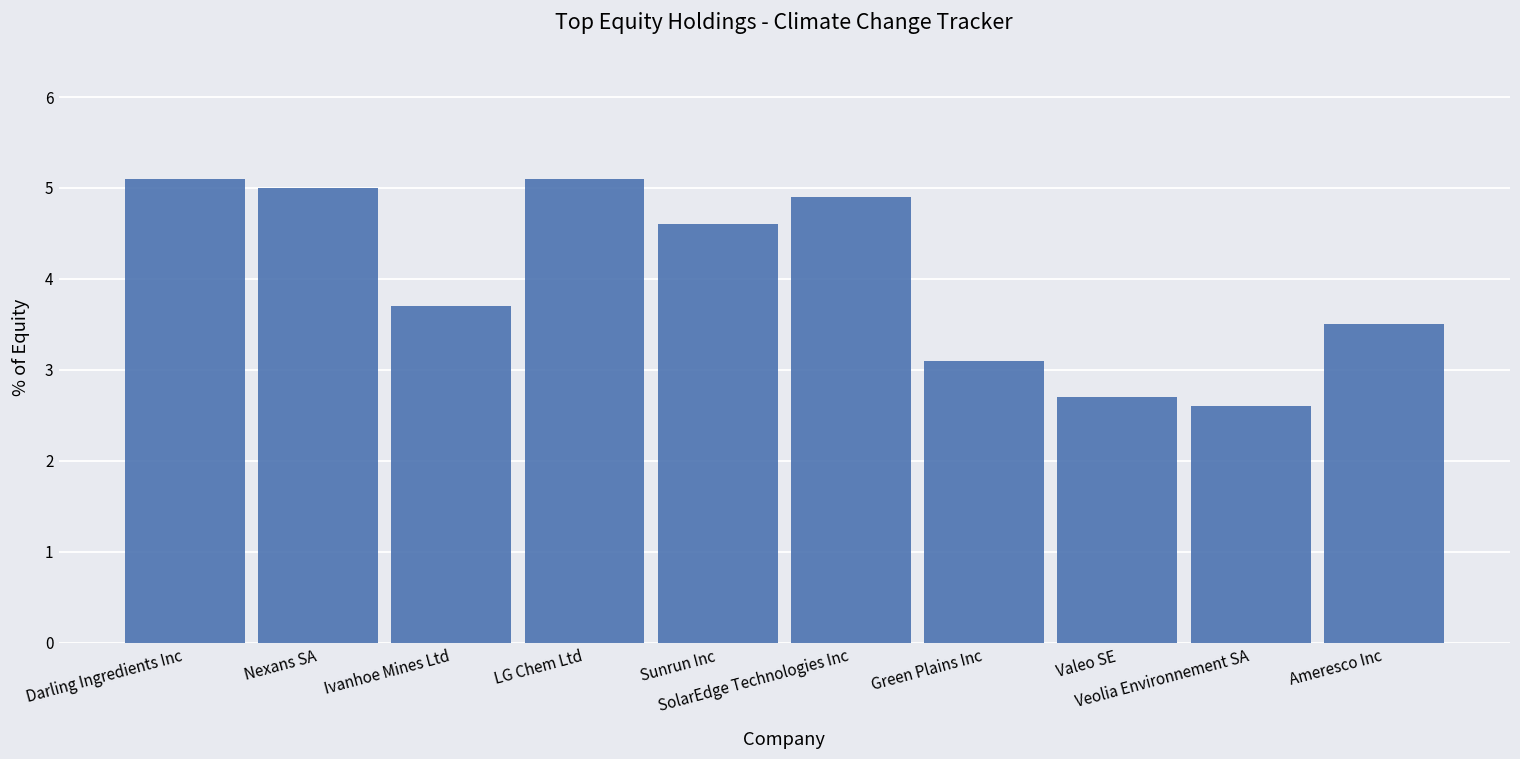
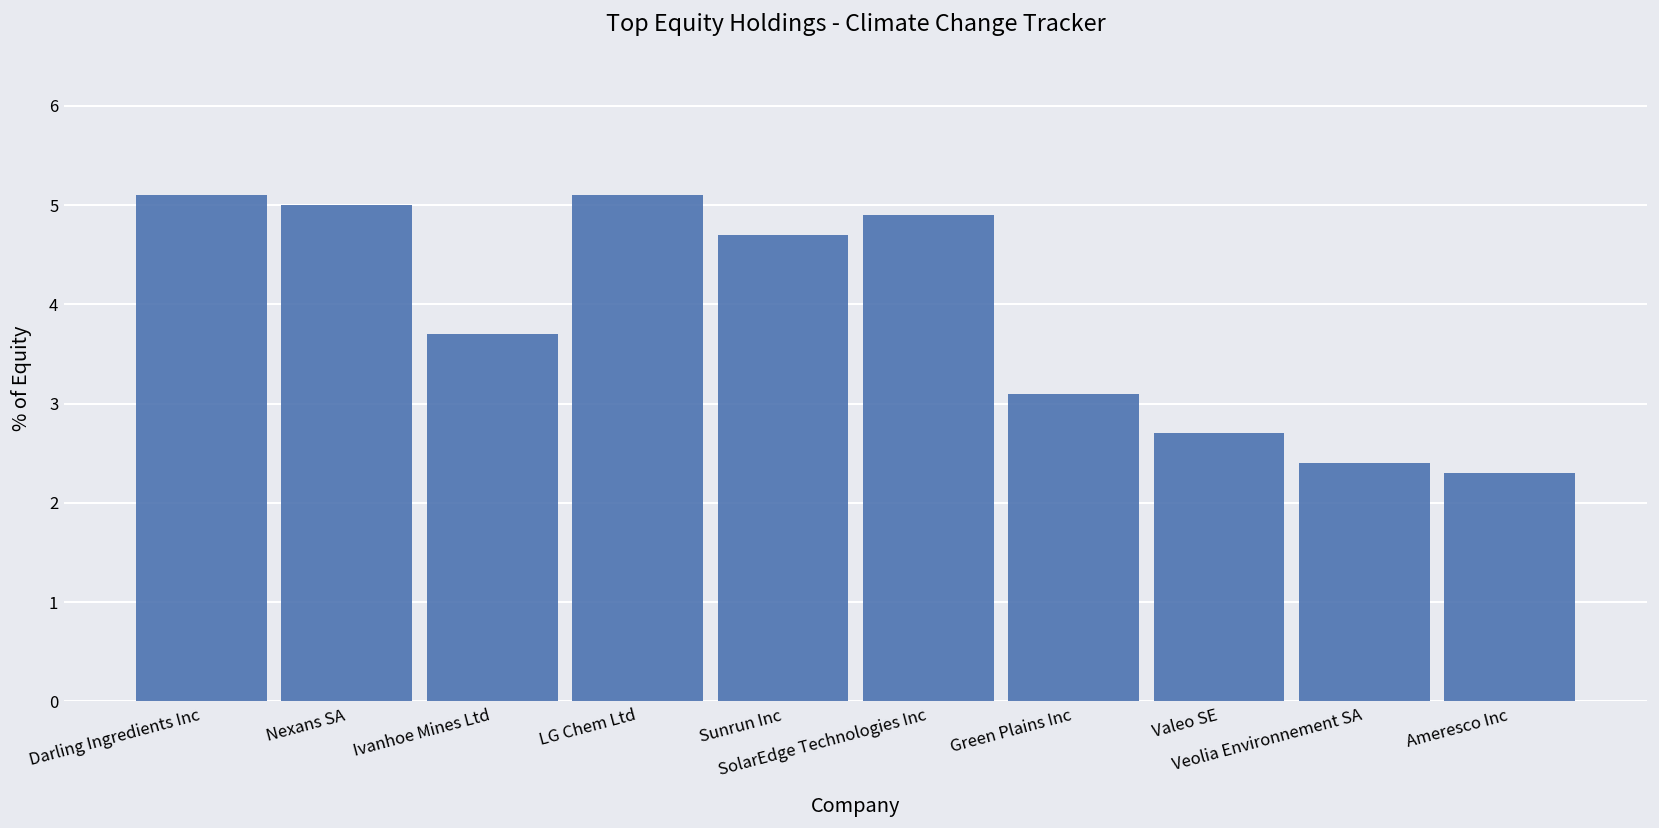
Sunrun Inc: 4.6 -> 4.7
Veolia Environnement SA: 2.6 -> 2.4
Ameresco Inc: 3.5 -> 2.3
